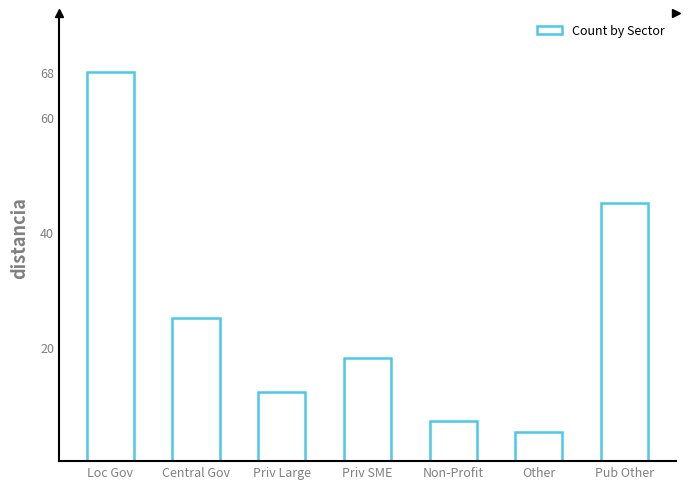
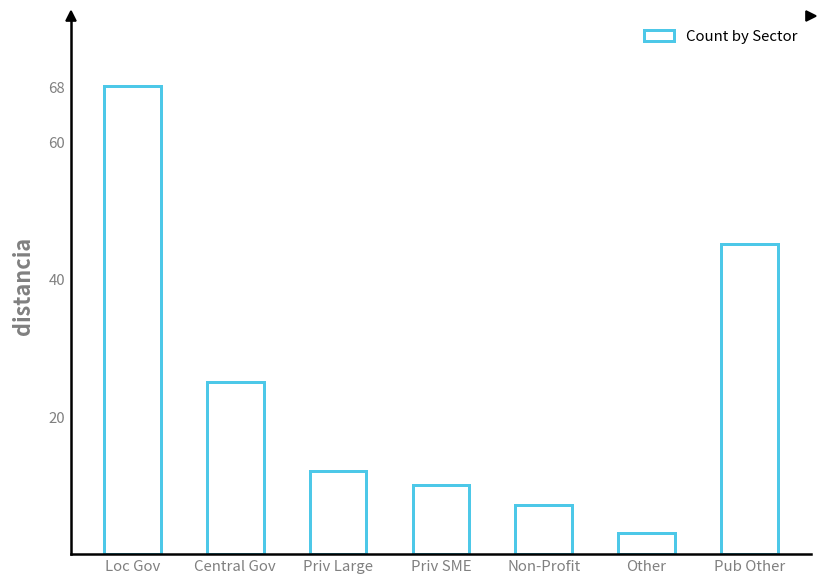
Priv SME: 18 -> 10
Other: 5 -> 3
